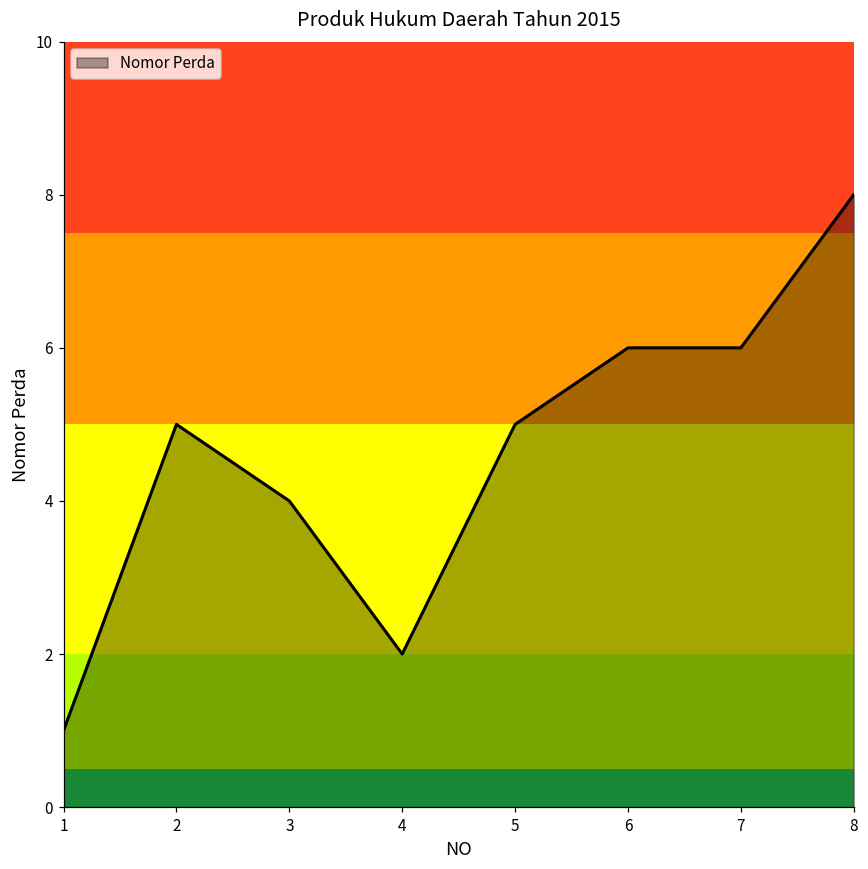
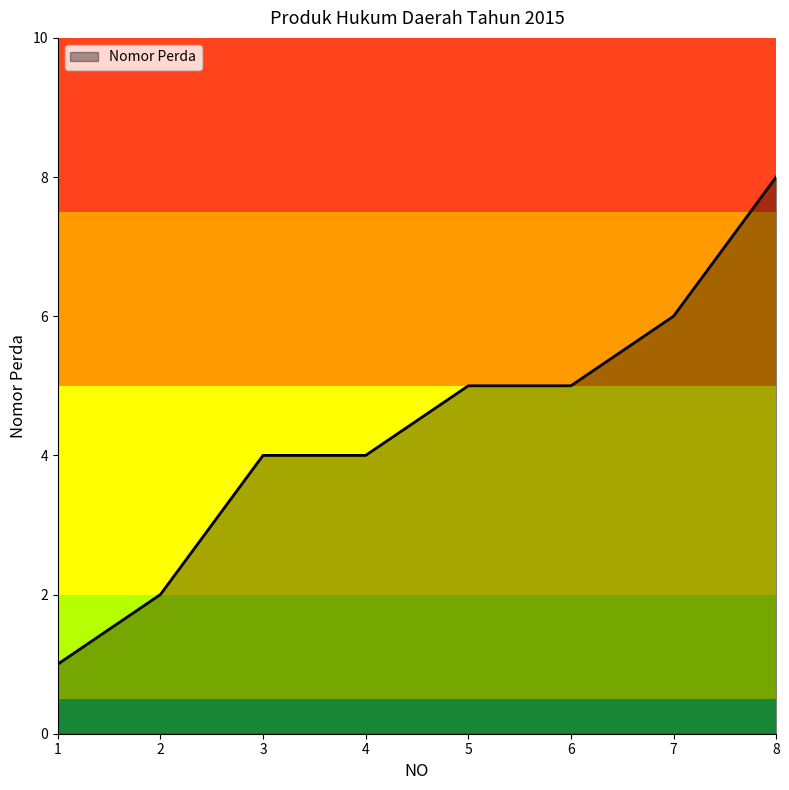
2: 5 -> 2
4: 2 -> 4
6: 6 -> 5
